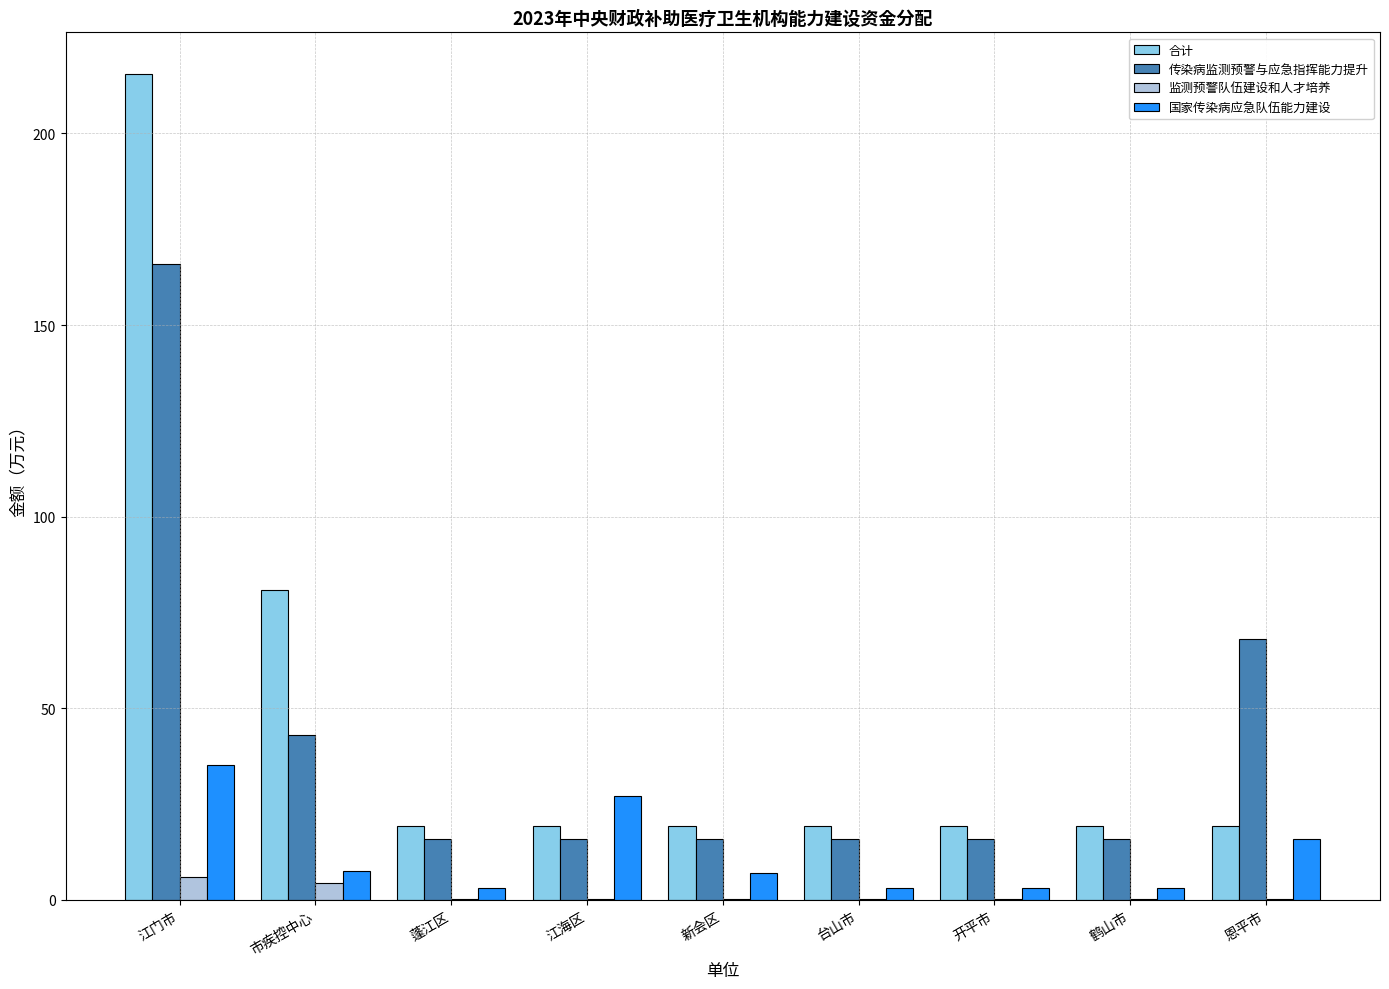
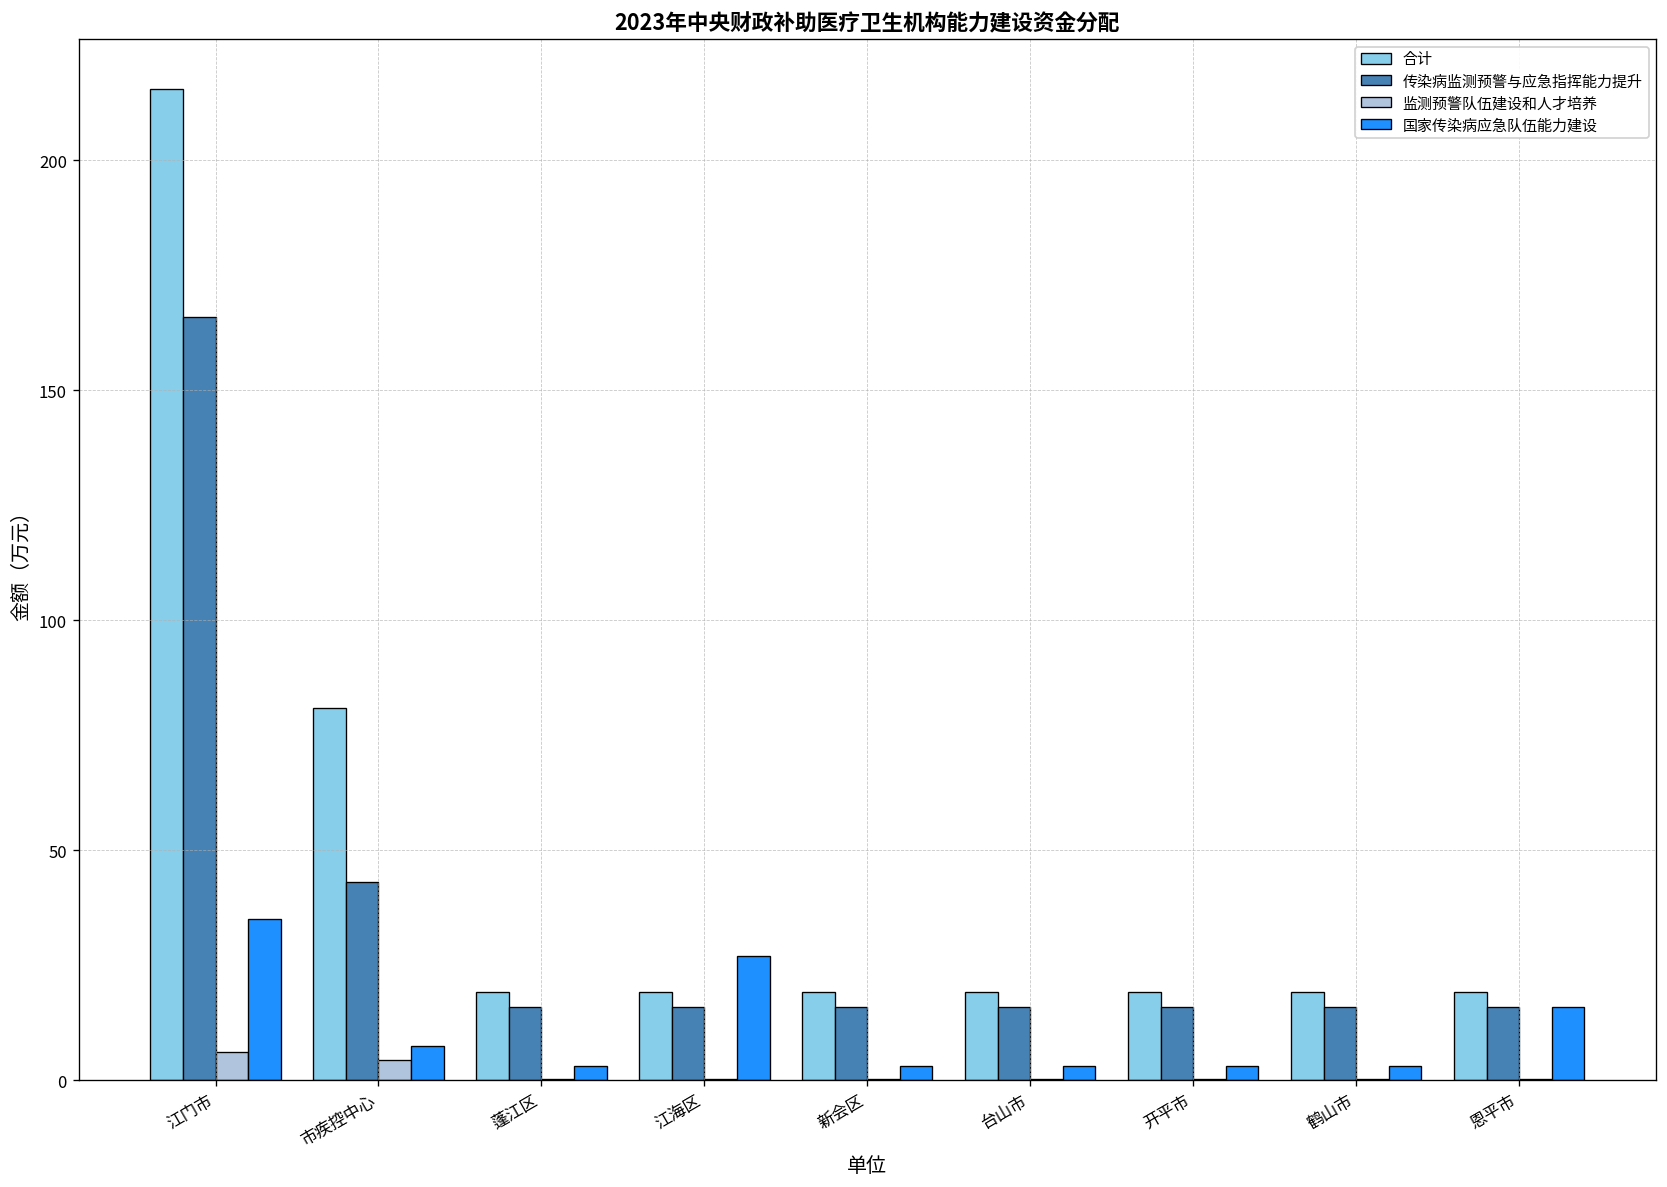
国家传染病应急队伍能力建设, 新会区: 7 -> 3
传染病监测预警与应急指挥能力提升, 恩平市: 68 -> 16
